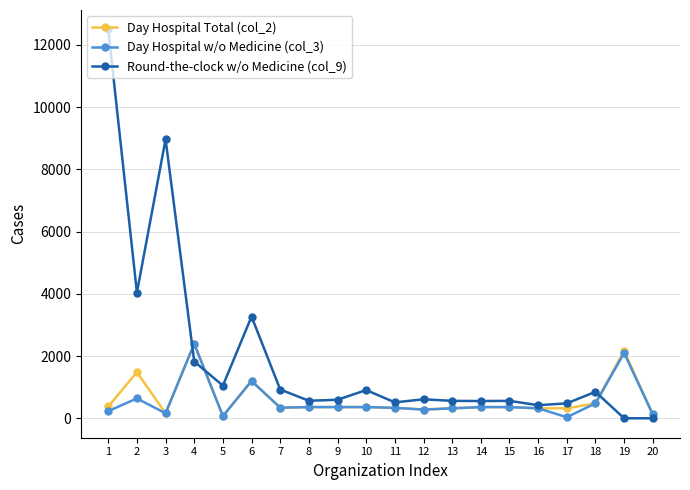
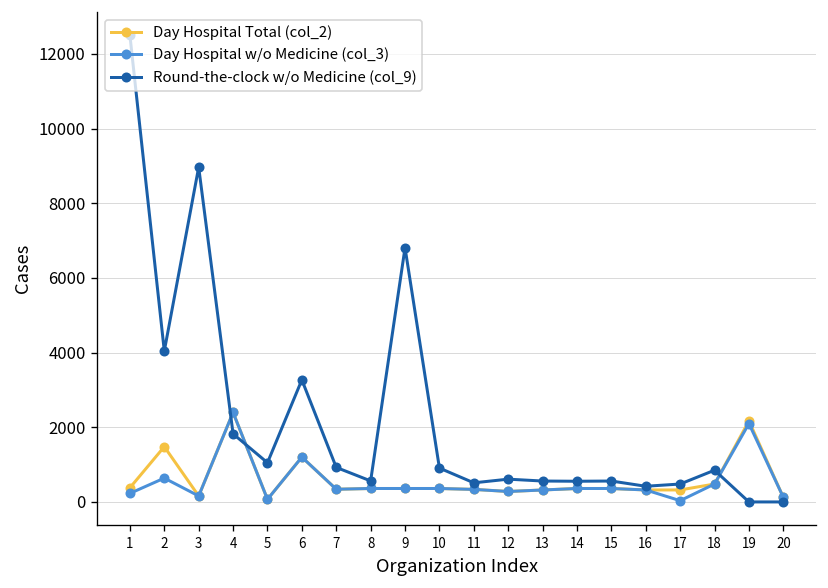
Round-the-clock w/o Medicine (col_9), 9: 600 -> 6800
